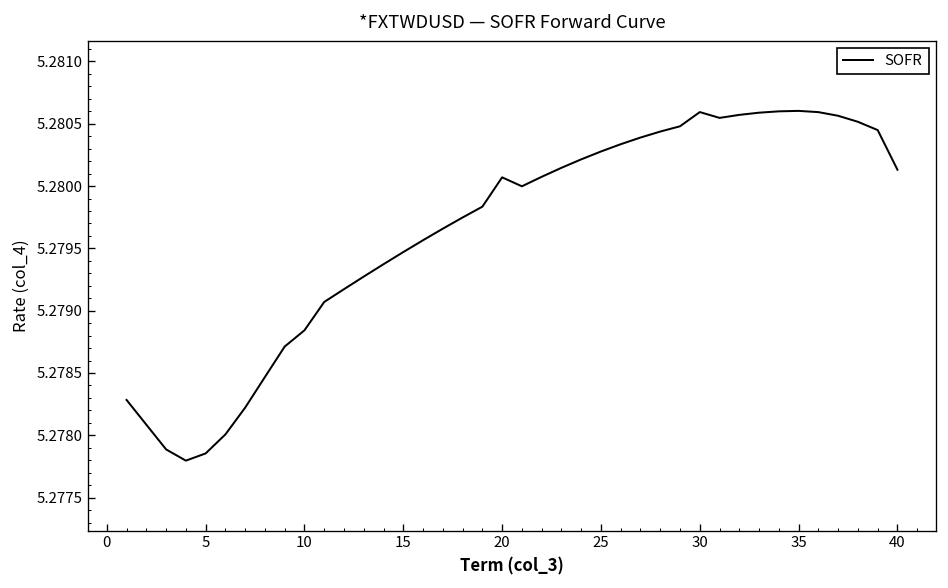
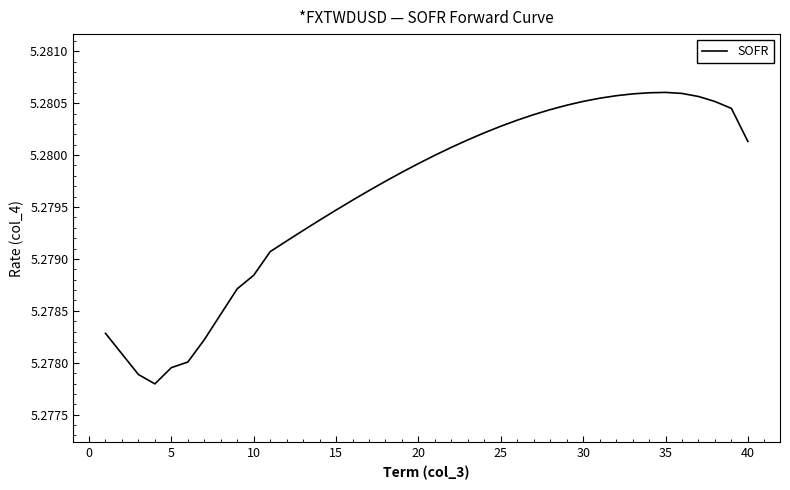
5: 5.27785 -> 5.27795
20: 5.28007 -> 5.27992
30: 5.28059 -> 5.28052
